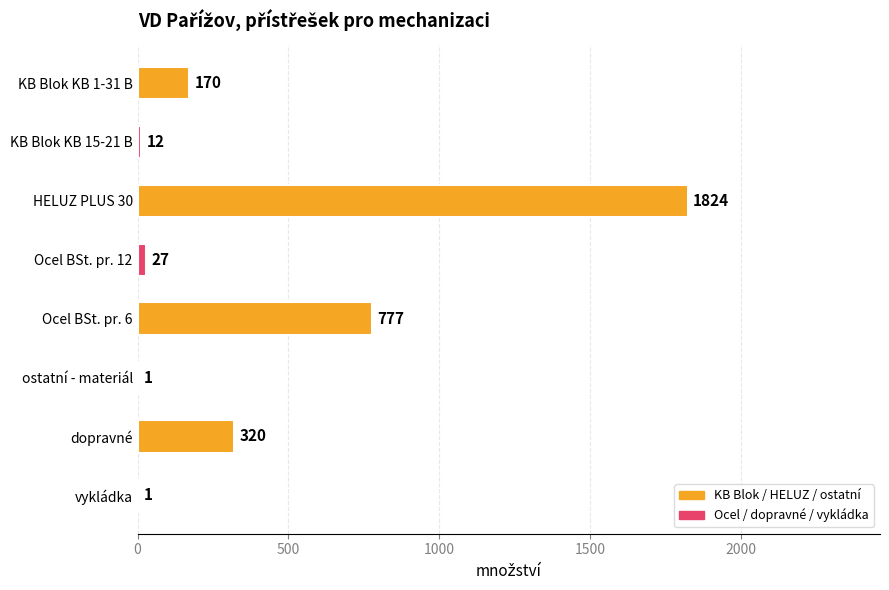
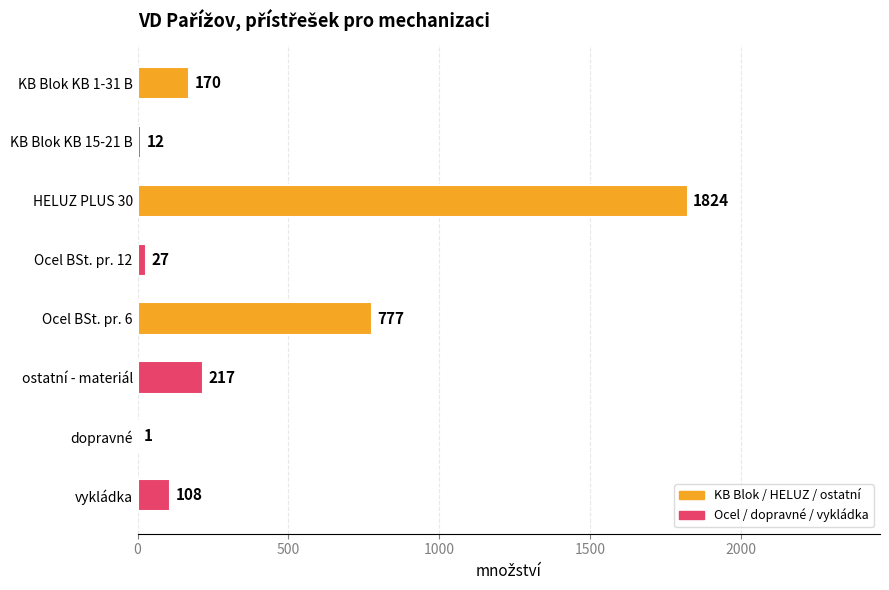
ostatní - materiál: 1 -> 217
dopravné: 320 -> 1
vykládka: 1 -> 108
